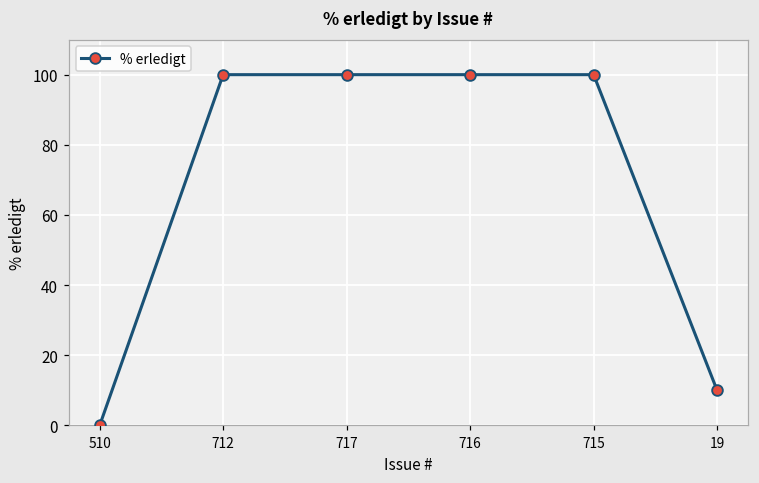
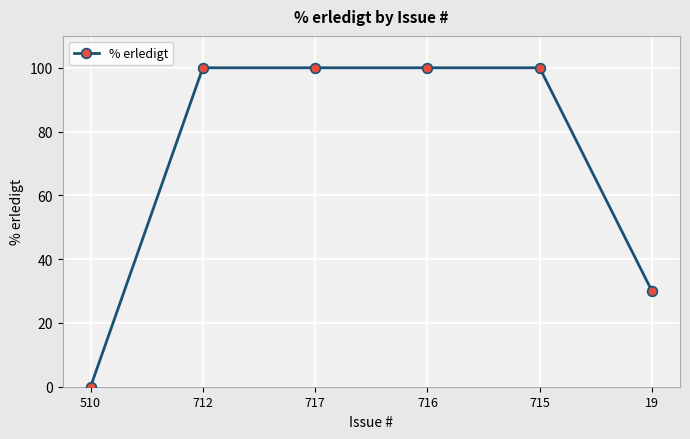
19: 10 -> 30
